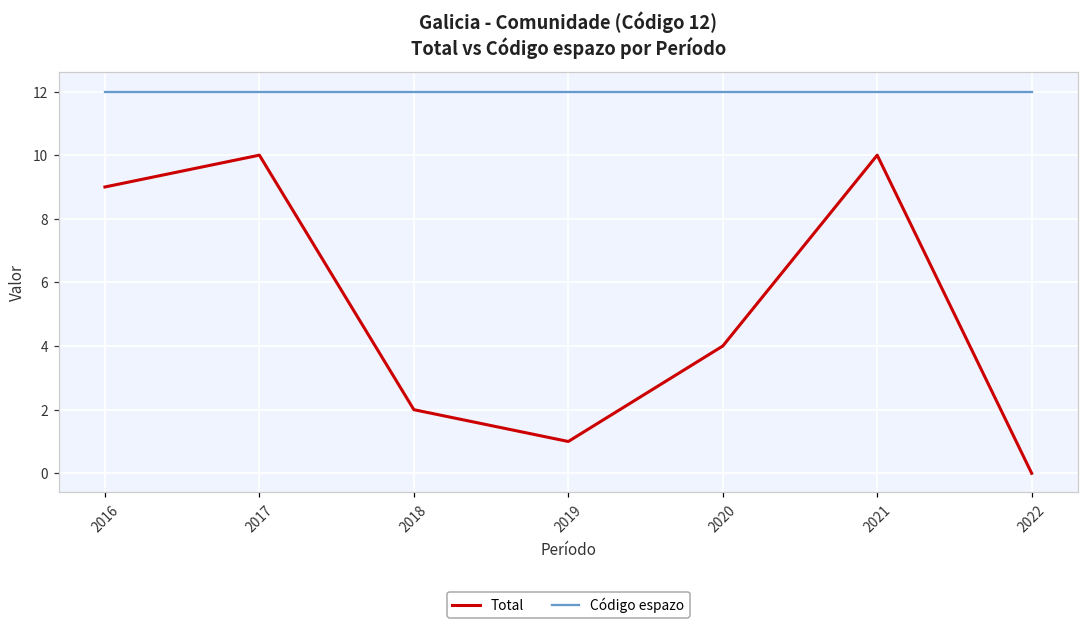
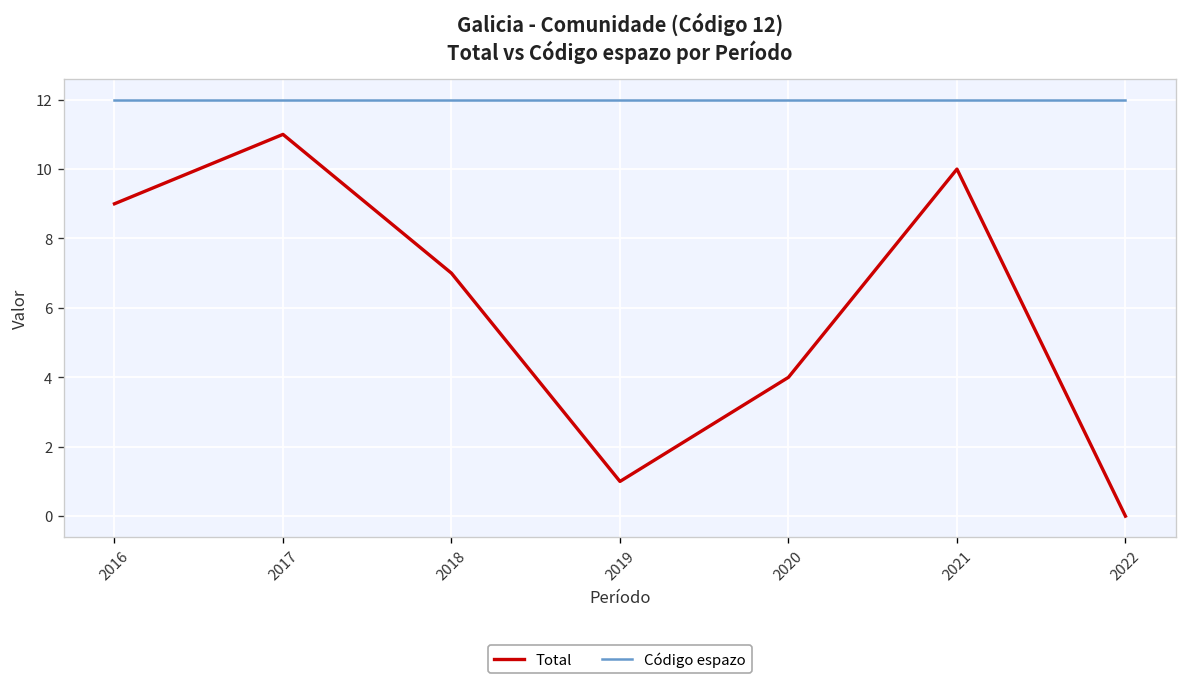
Total, 2017: 10 -> 11
Total, 2018: 2 -> 7
